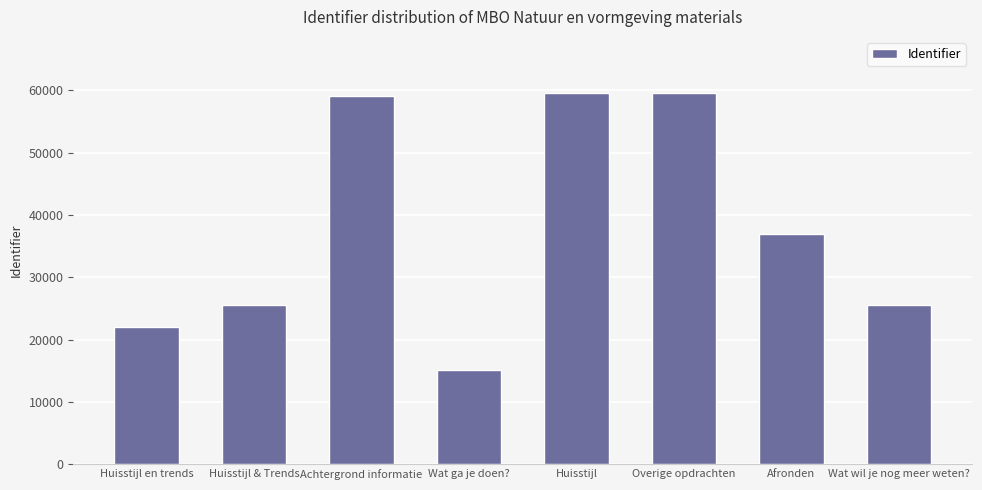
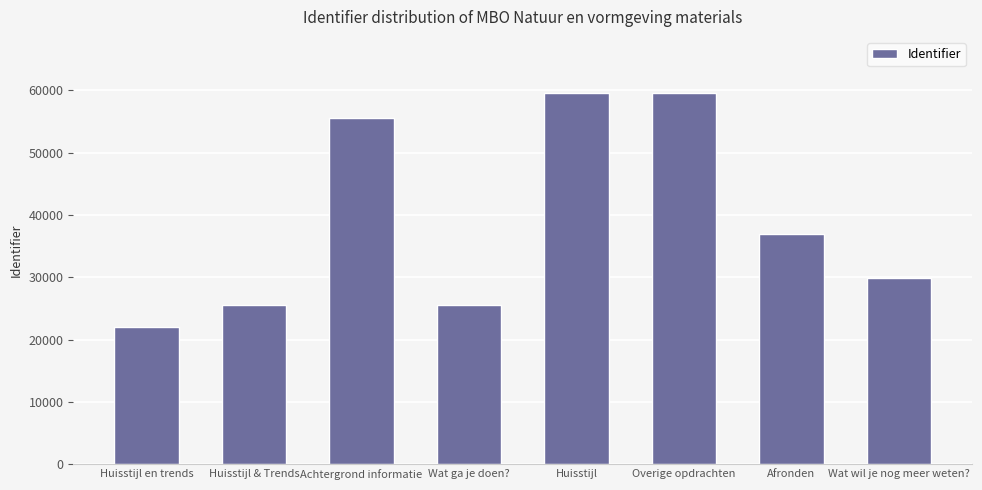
Achtergrond informatie: 59000 -> 56000
Wat ga je doen?: 15000 -> 26000
Wat wil je nog meer weten?: 26000 -> 30000
